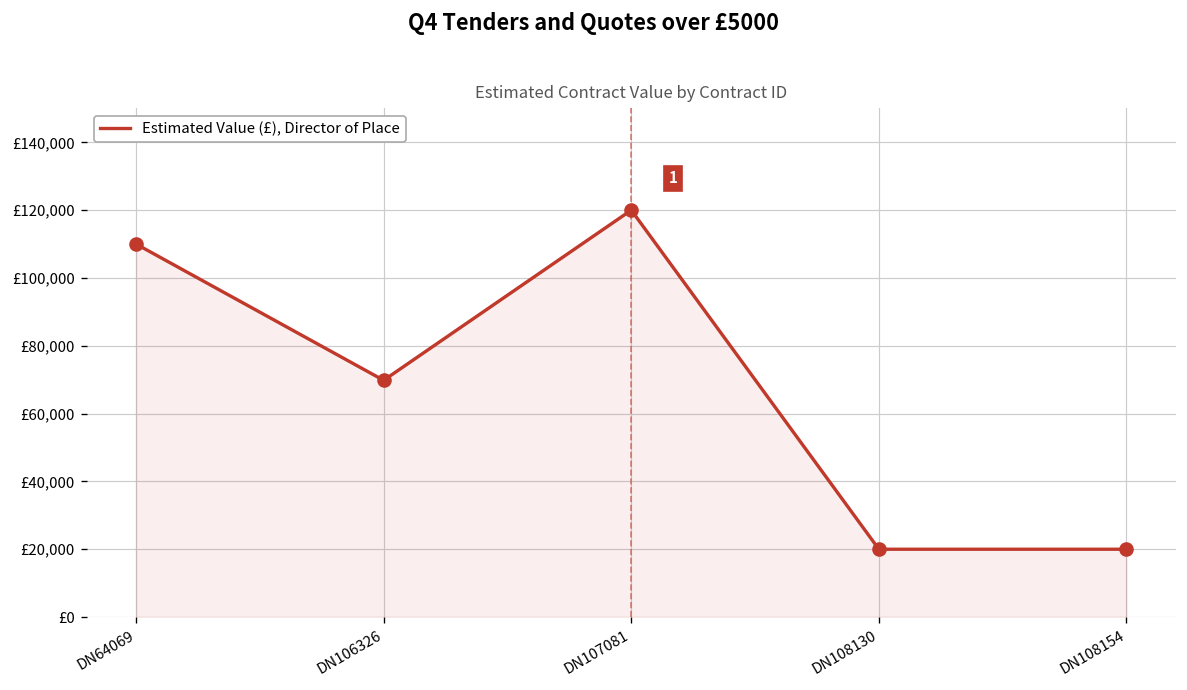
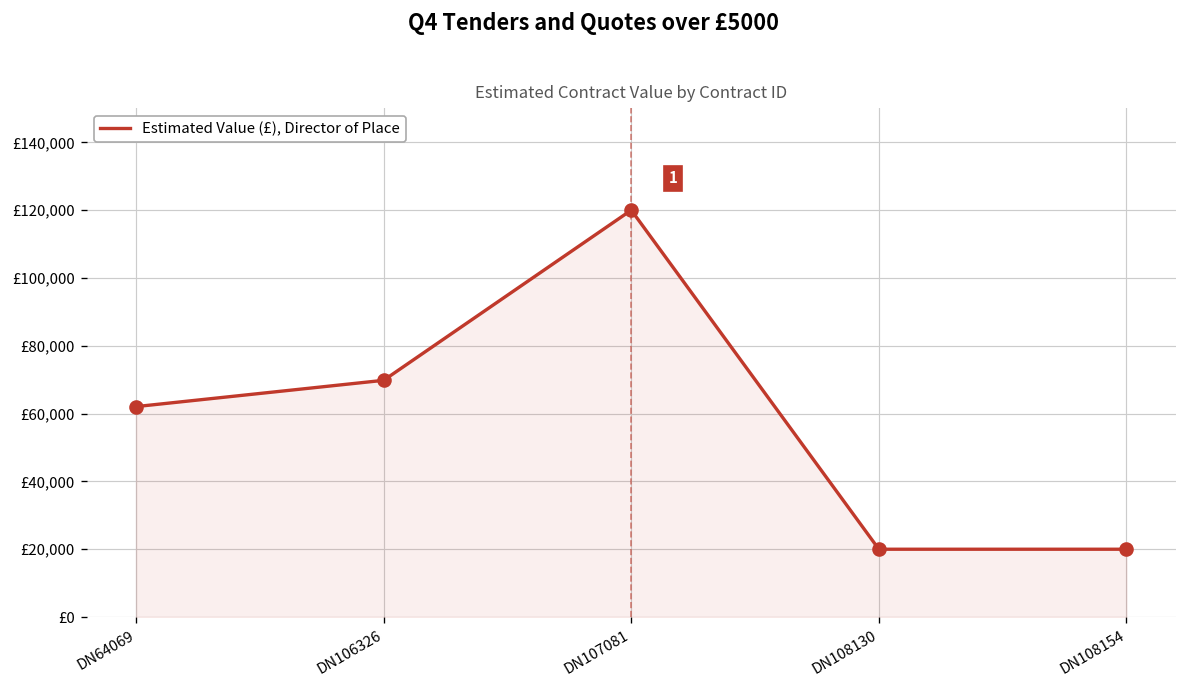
DN64069: £110,000 -> £62,000
